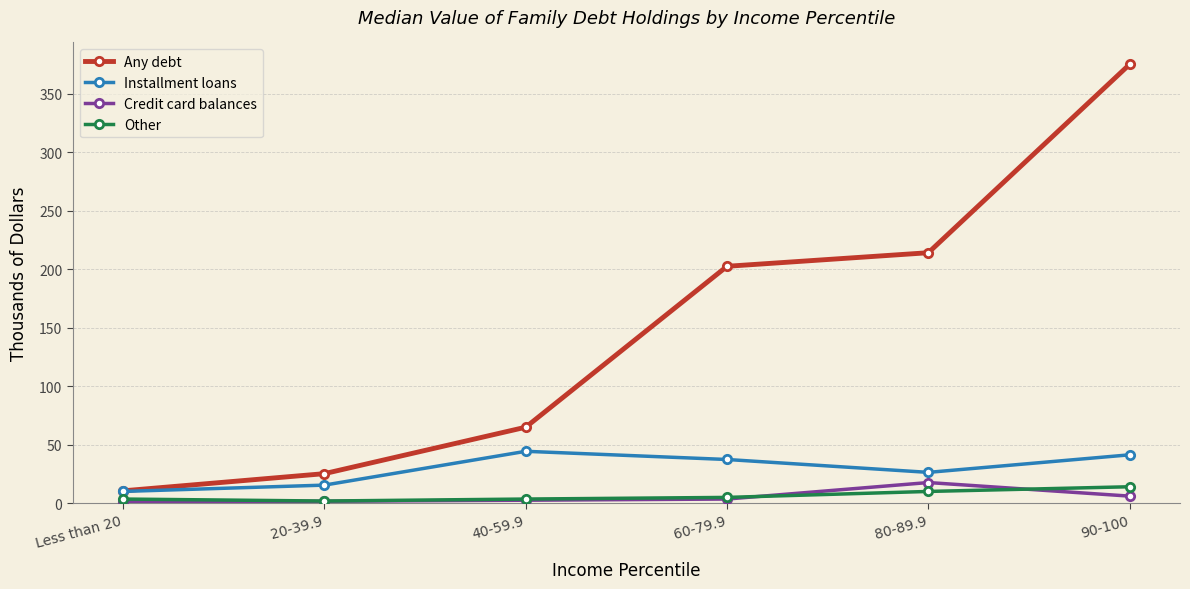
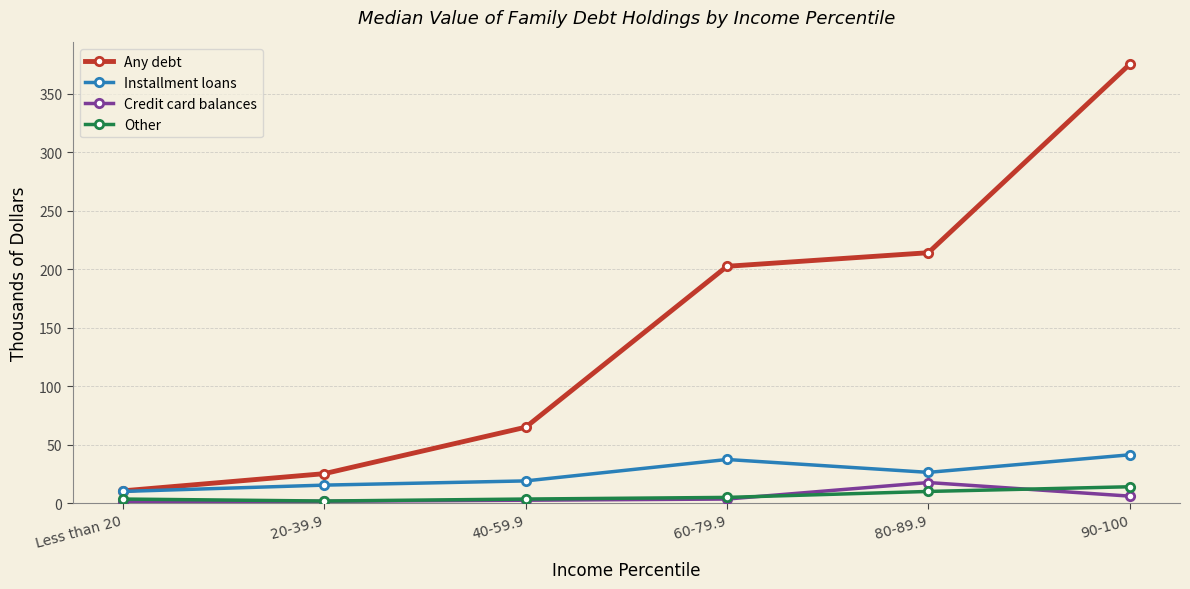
Installment loans, 40-59.9: 44 -> 19
